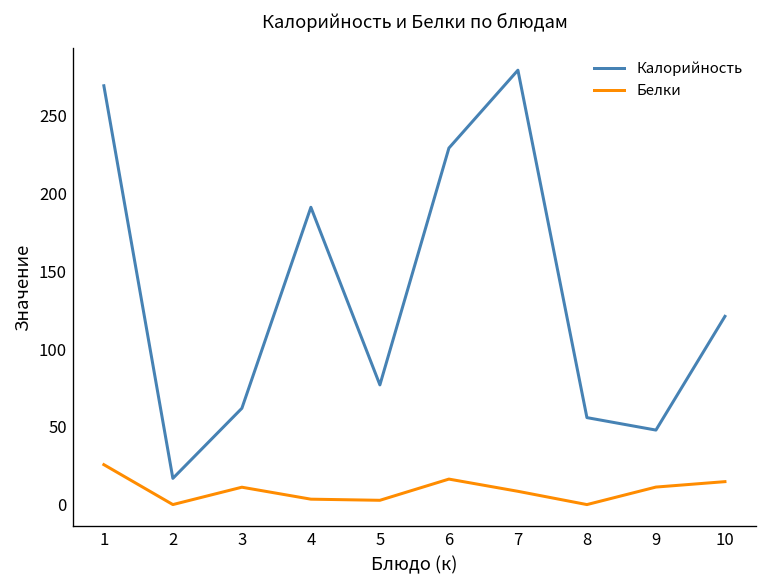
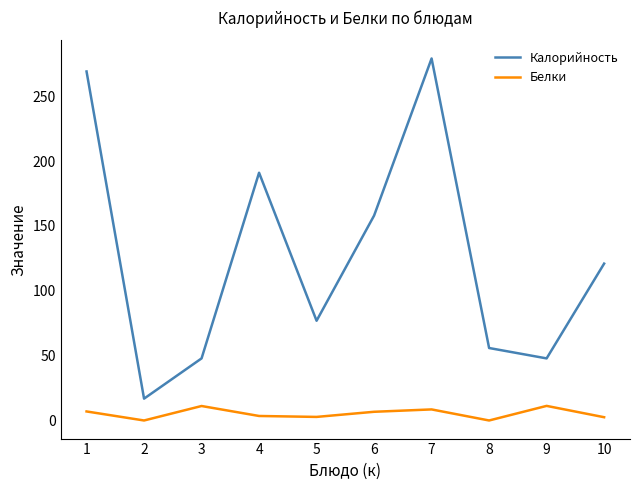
Белки, 1: 26 -> 7
Калорийность, 3: 62 -> 48
Калорийность, 6: 229 -> 158
Белки, 6: 17 -> 7
Белки, 10: 15 -> 3
